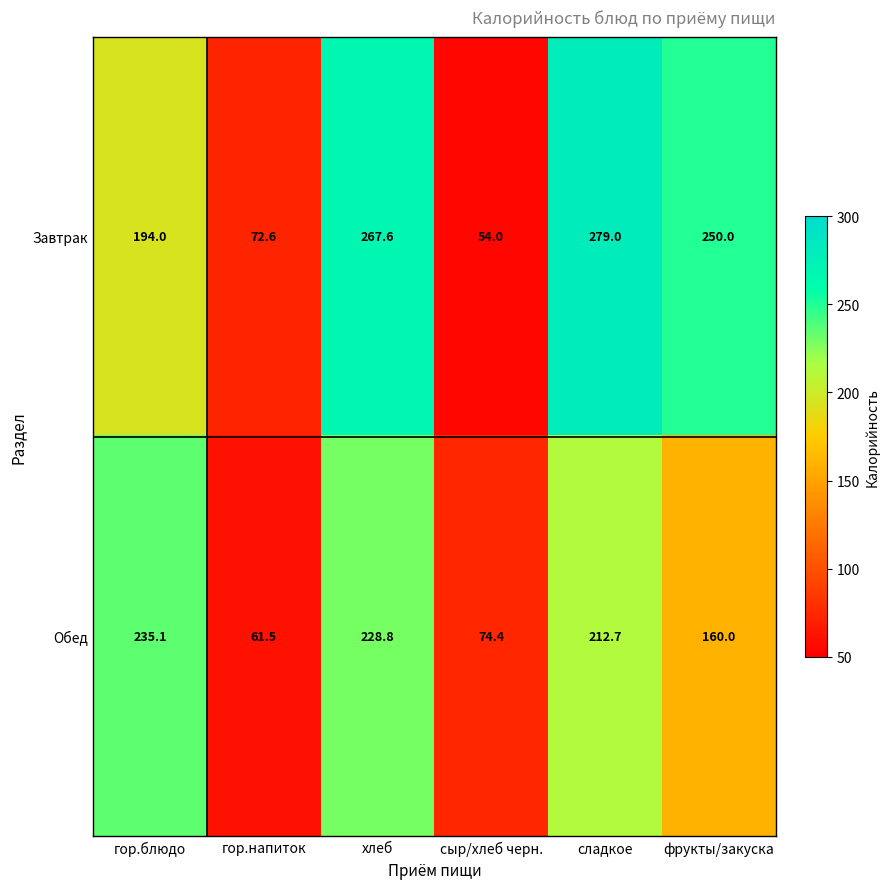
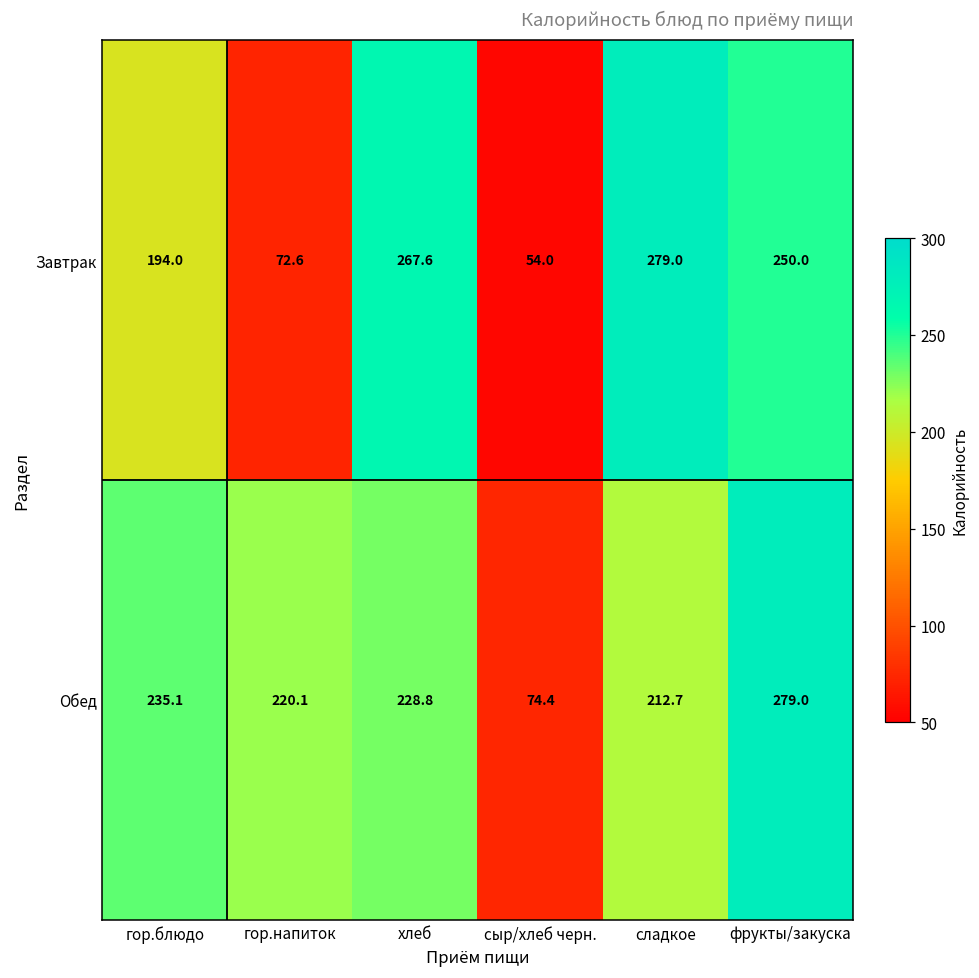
Обед, гор.напиток: 61.5 -> 220.1
Обед, фрукты/закуска: 160.0 -> 279.0
